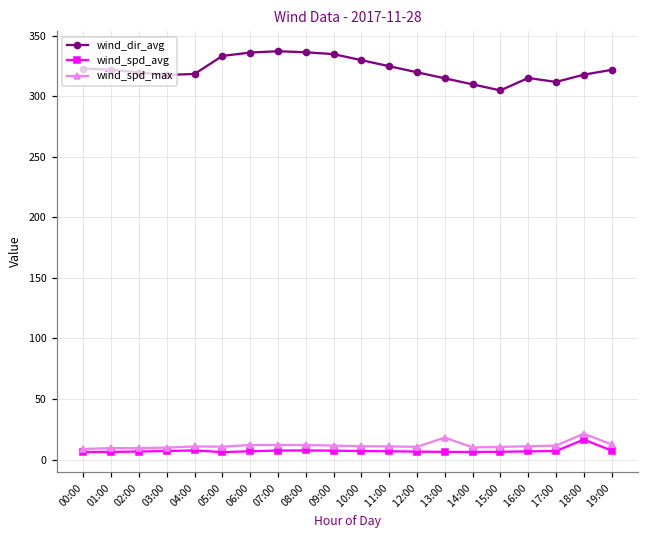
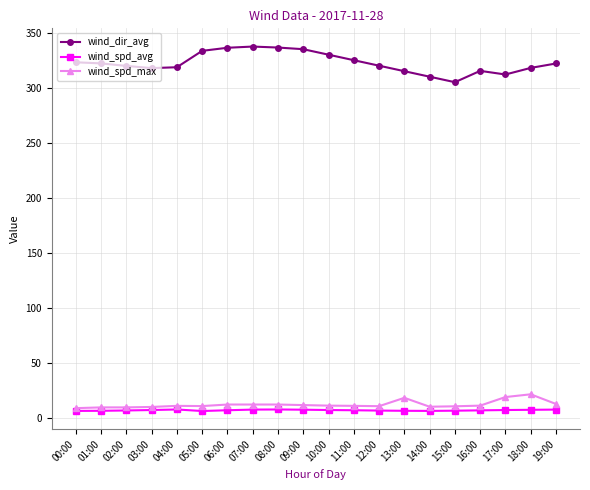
wind_spd_max, 17:00: 12 -> 19
wind_spd_avg, 18:00: 17 -> 7
